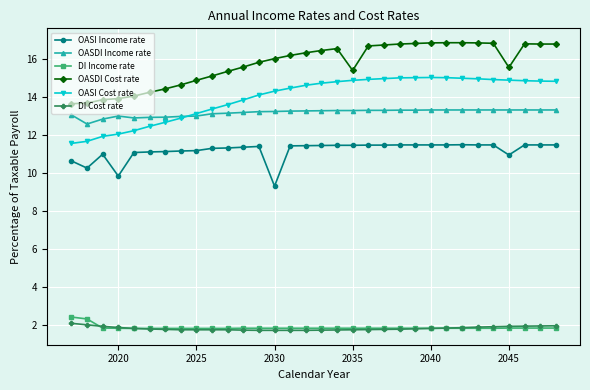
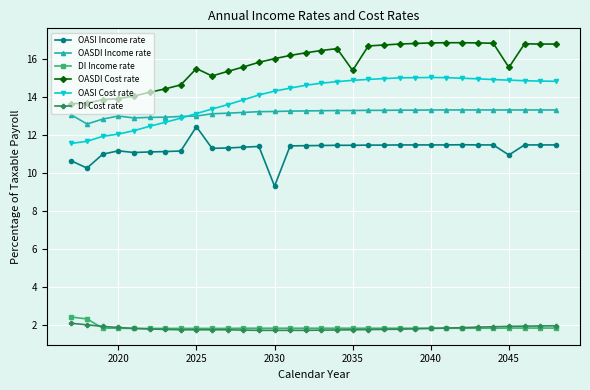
OASI Income rate, 2020: 9.8 -> 11.2
OASI Income rate, 2025: 11.2 -> 12.4
OASDI Cost rate, 2025: 14.9 -> 15.5
